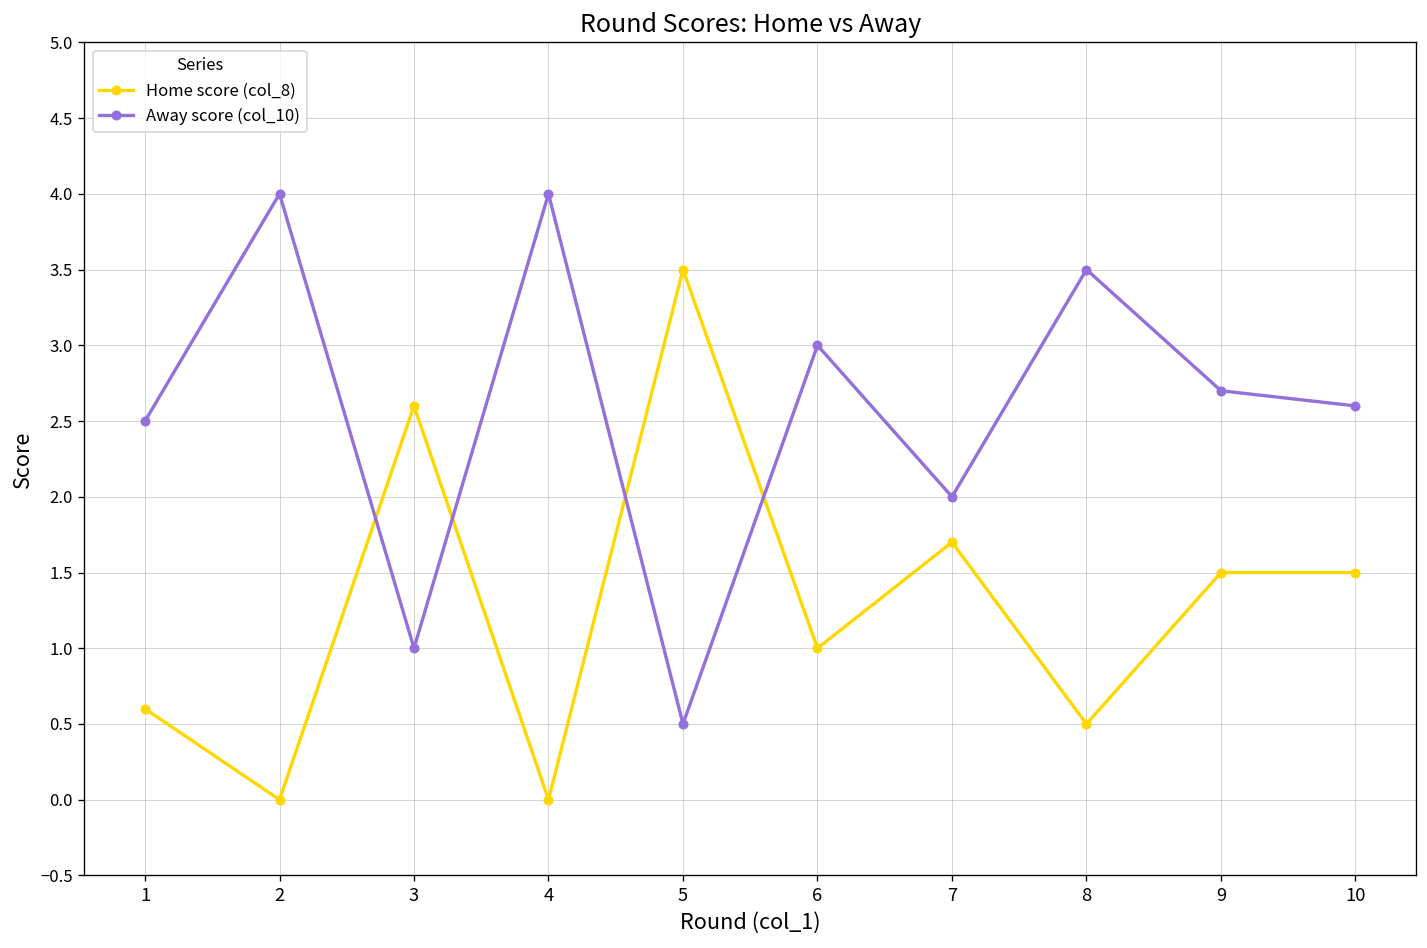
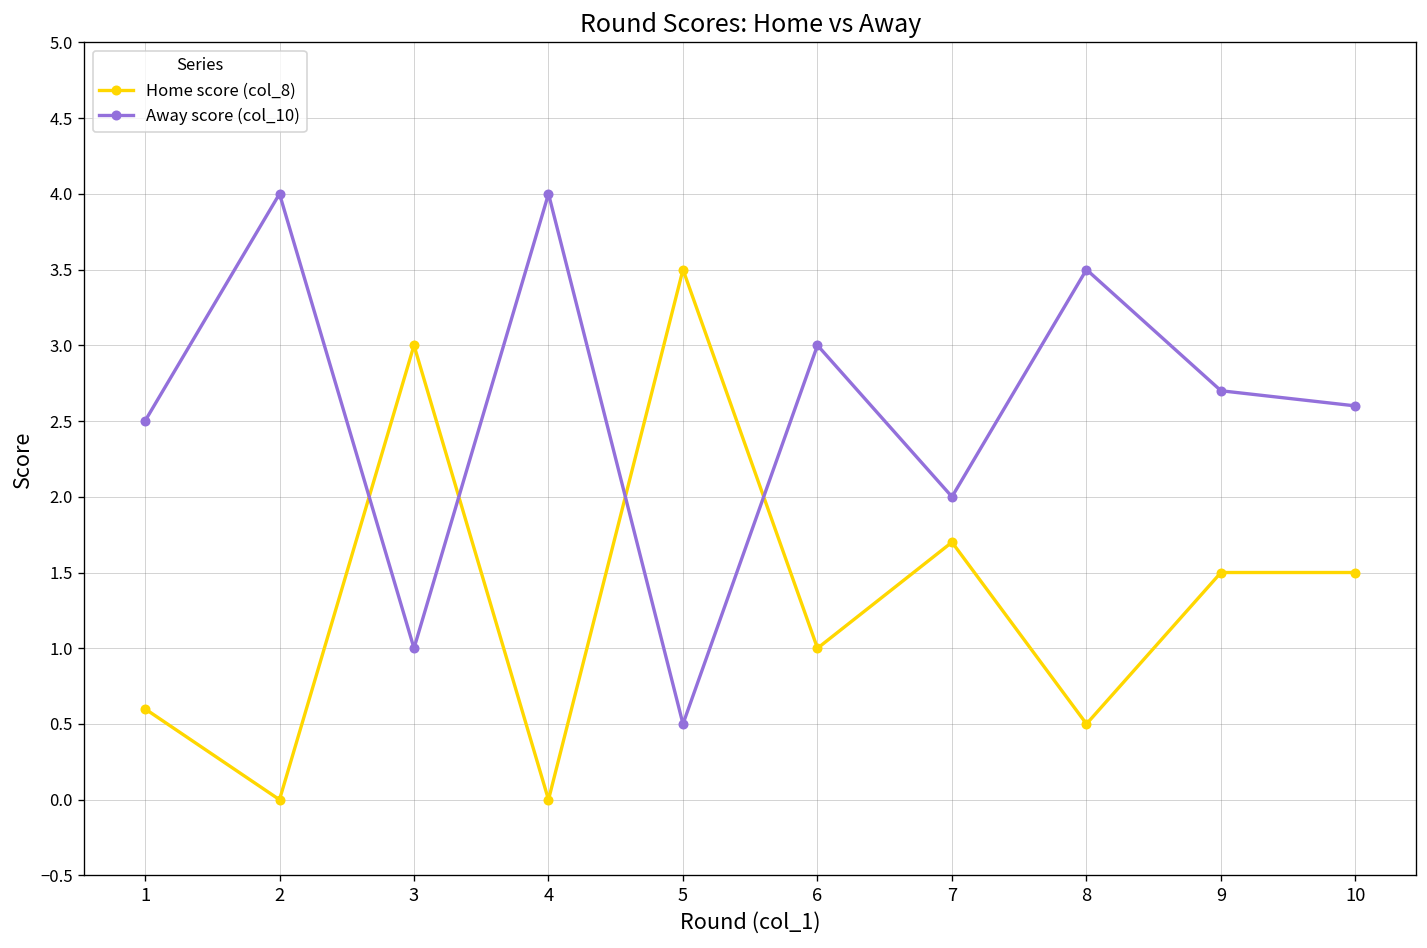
Home score (col_8), 3: 2.6 -> 3.0
